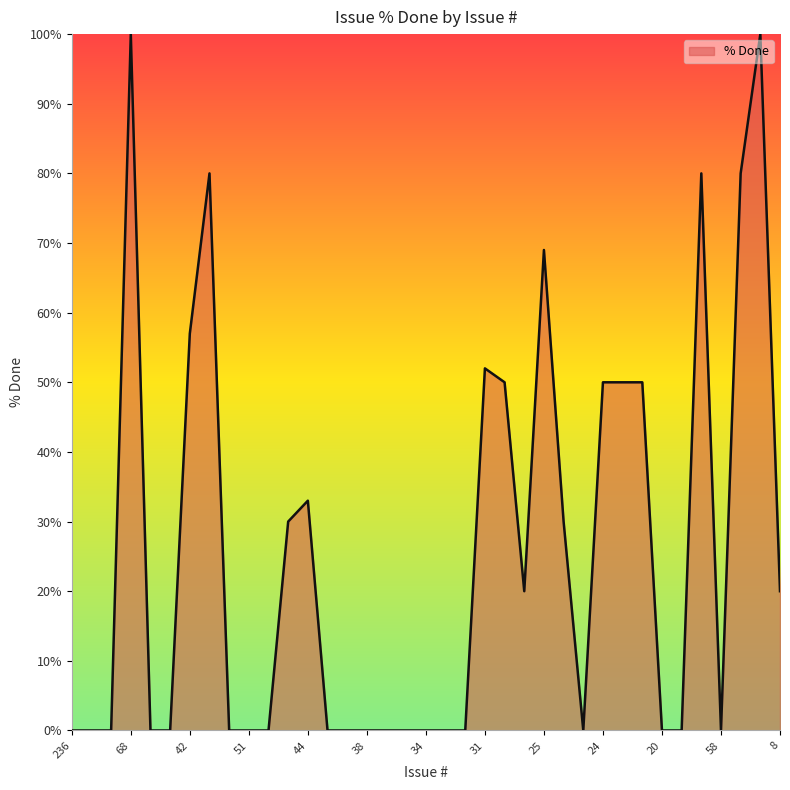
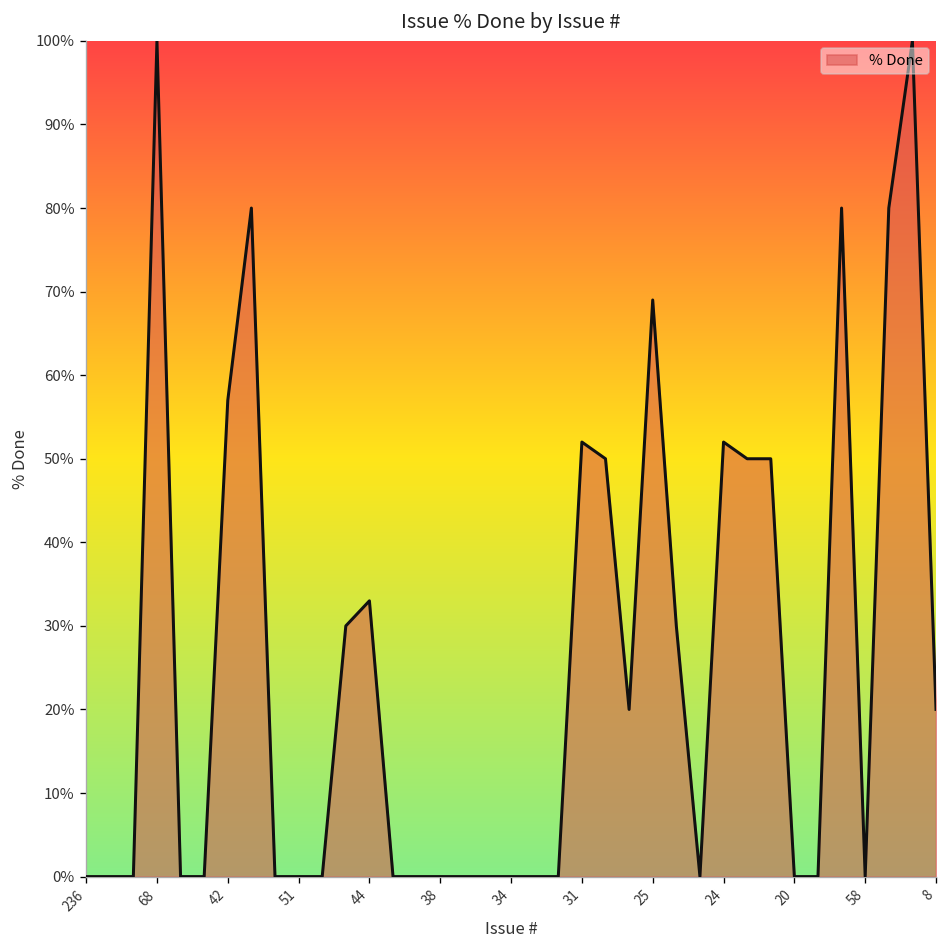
24: 50% -> 52%
